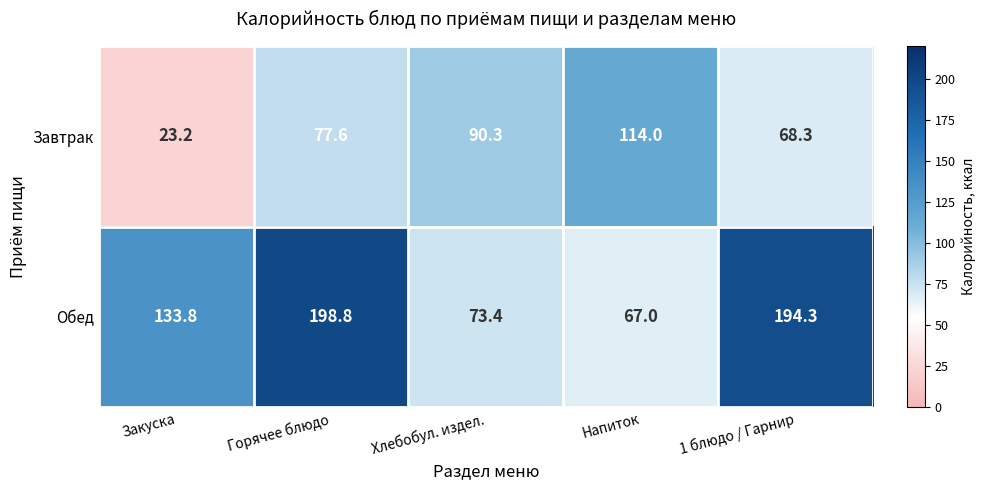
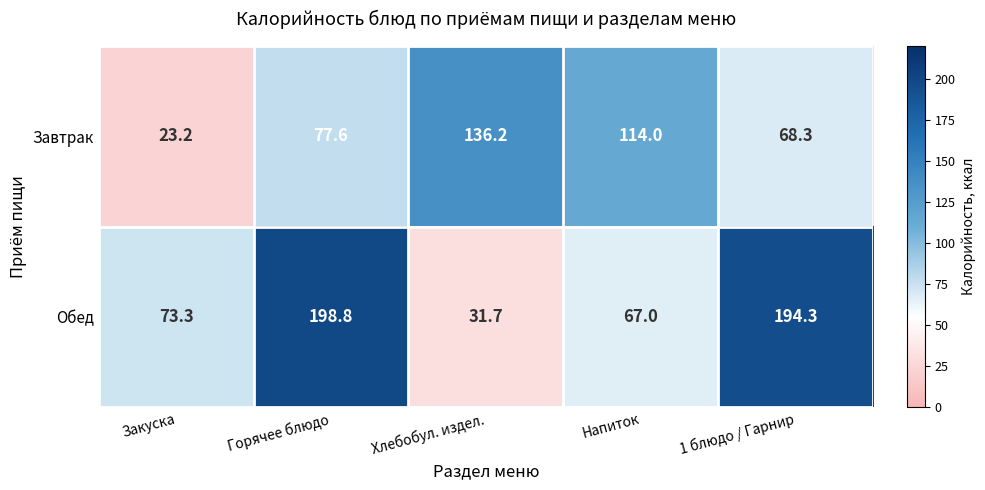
Завтрак, Хлебобул. издел.: 90.3 -> 136.2
Обед, Закуска: 133.8 -> 73.3
Обед, Хлебобул. издел.: 73.4 -> 31.7
